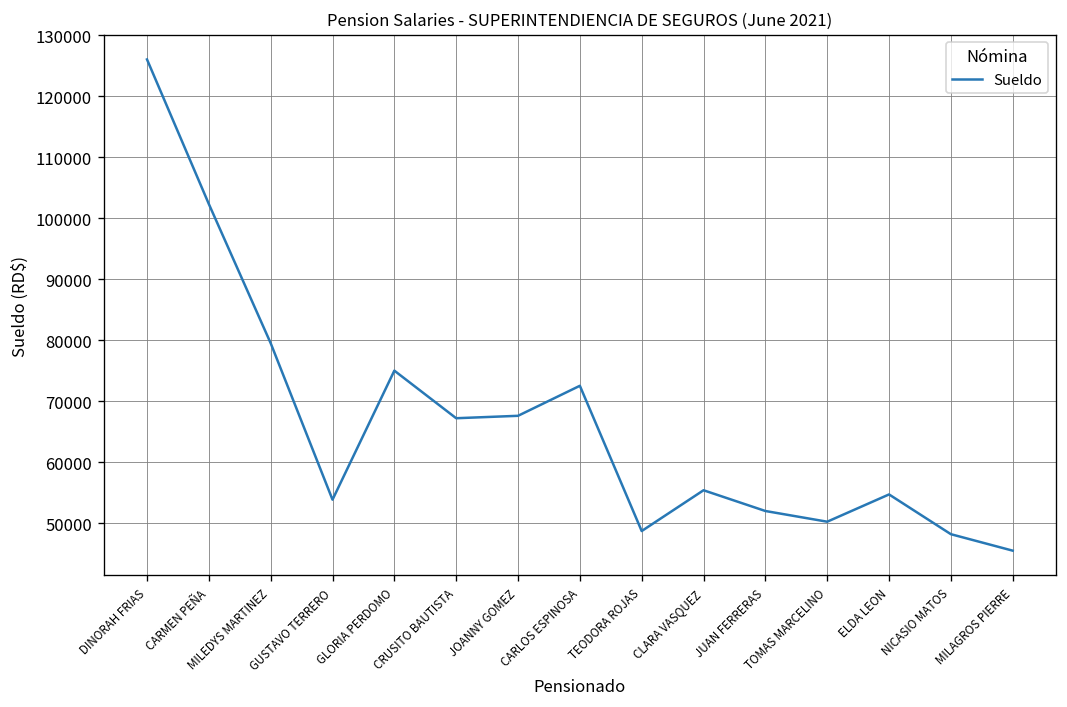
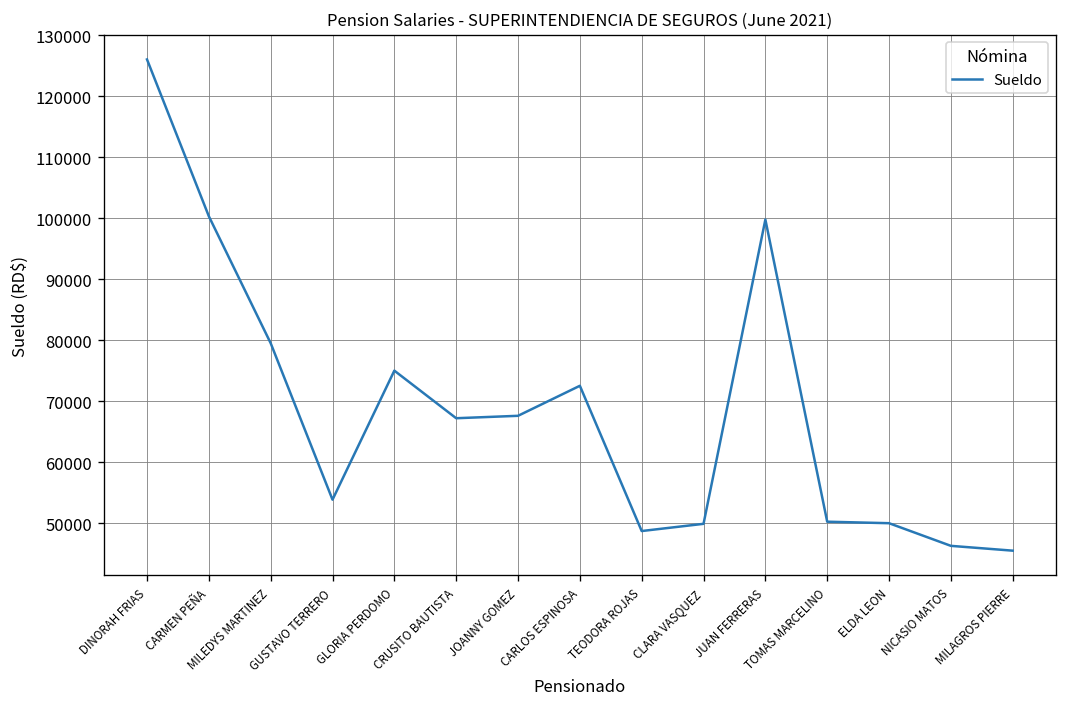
CARMEN PEÑA: 102000 -> 100000
CLARA VASQUEZ: 55000 -> 50000
JUAN FERRERAS: 52000 -> 100000
ELDA LEON: 55000 -> 50000
NICASIO MATOS: 48000 -> 46000
